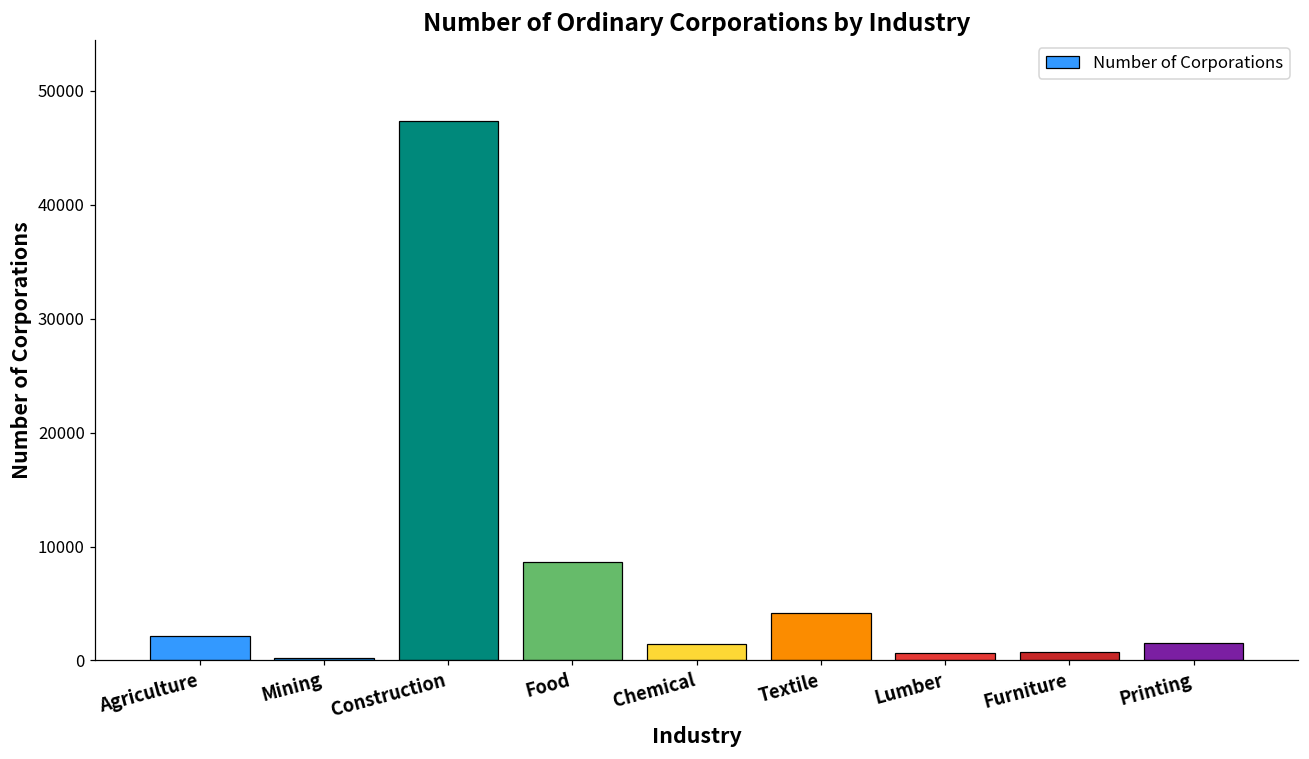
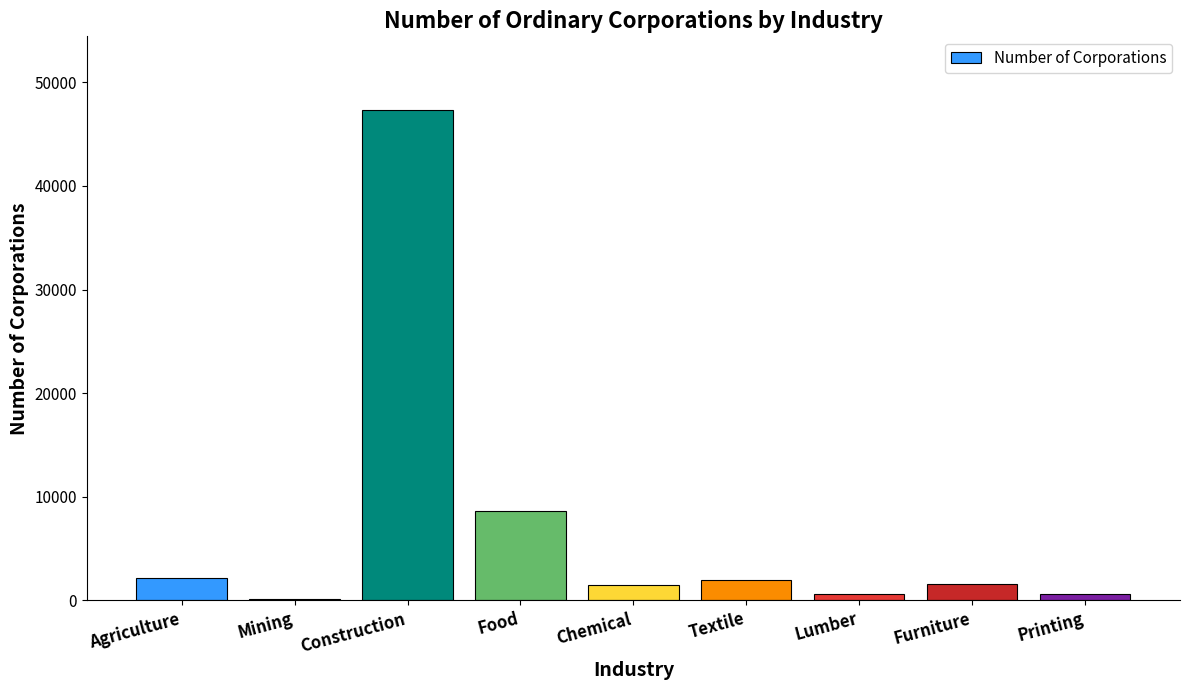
Textile: 4200 -> 2000
Furniture: 800 -> 1600
Printing: 1500 -> 600
